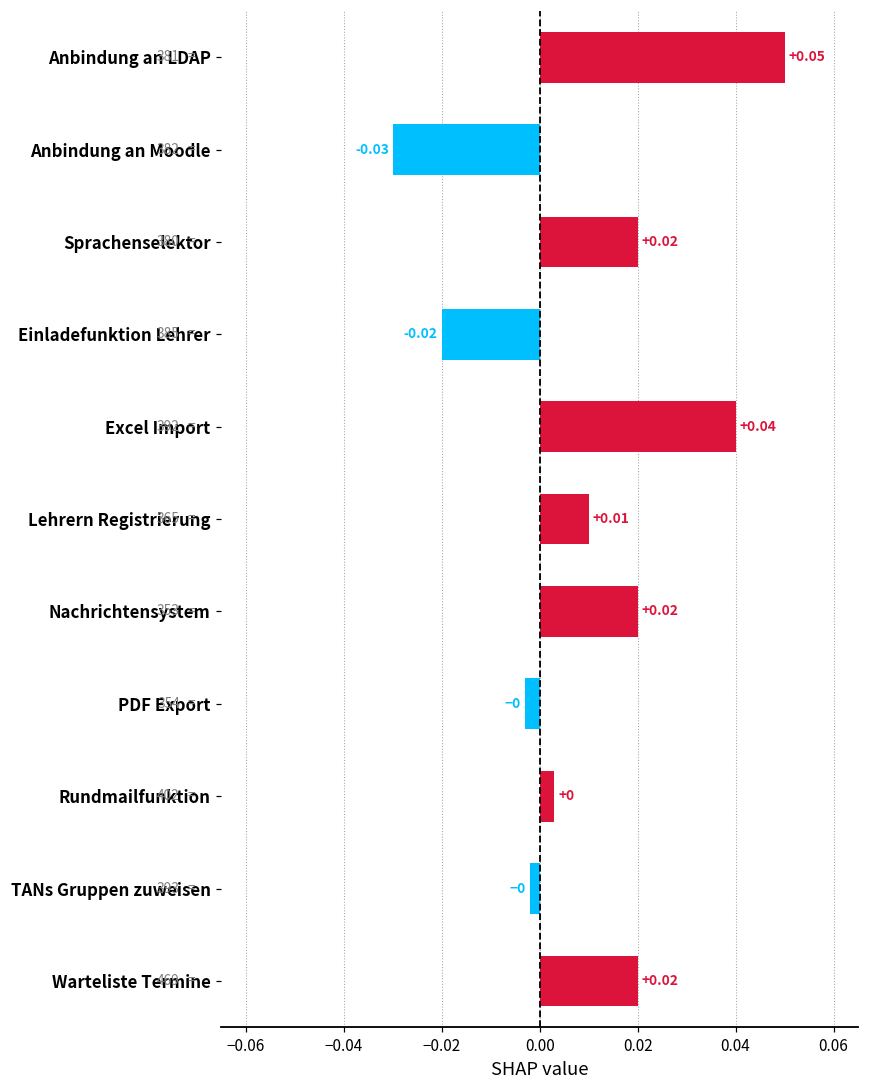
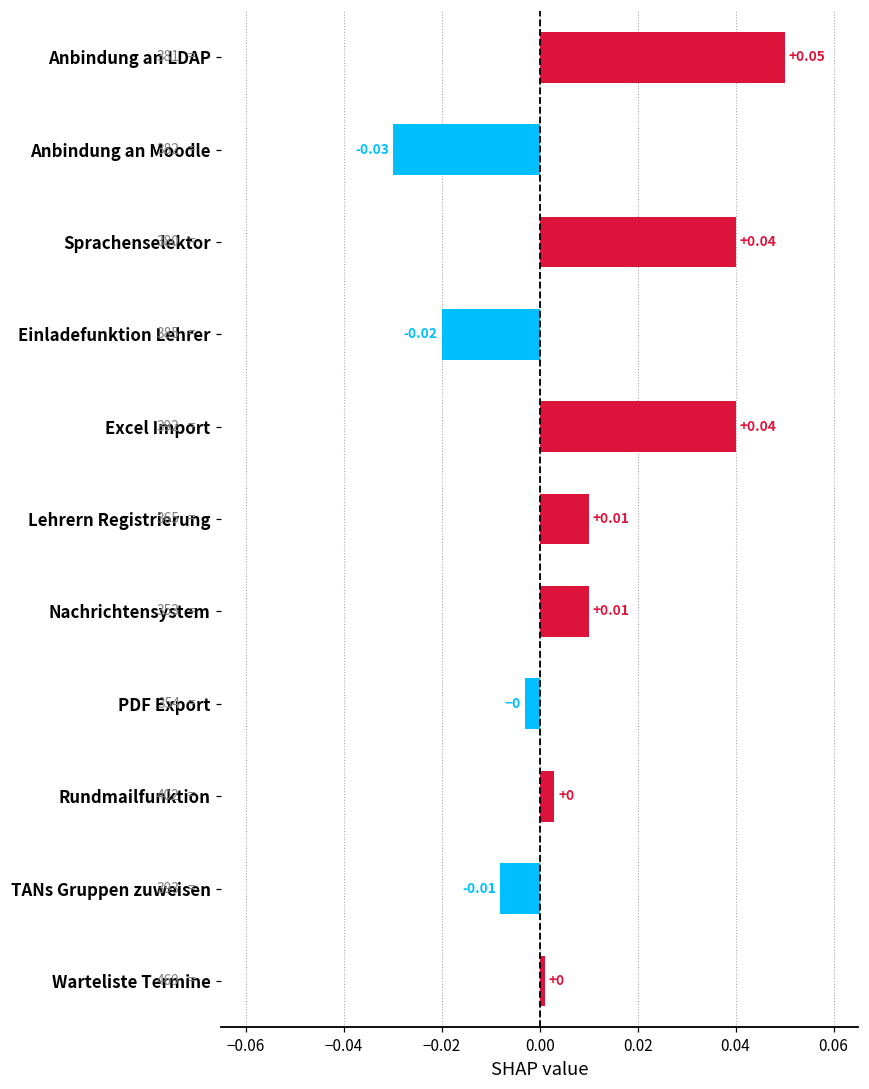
Sprachenselektor: +0.02 -> +0.04
Nachrichtensystem: +0.02 -> +0.01
TANs Gruppen zuweisen: -0 -> -0.01
Warteliste Termine: +0.02 -> +0
